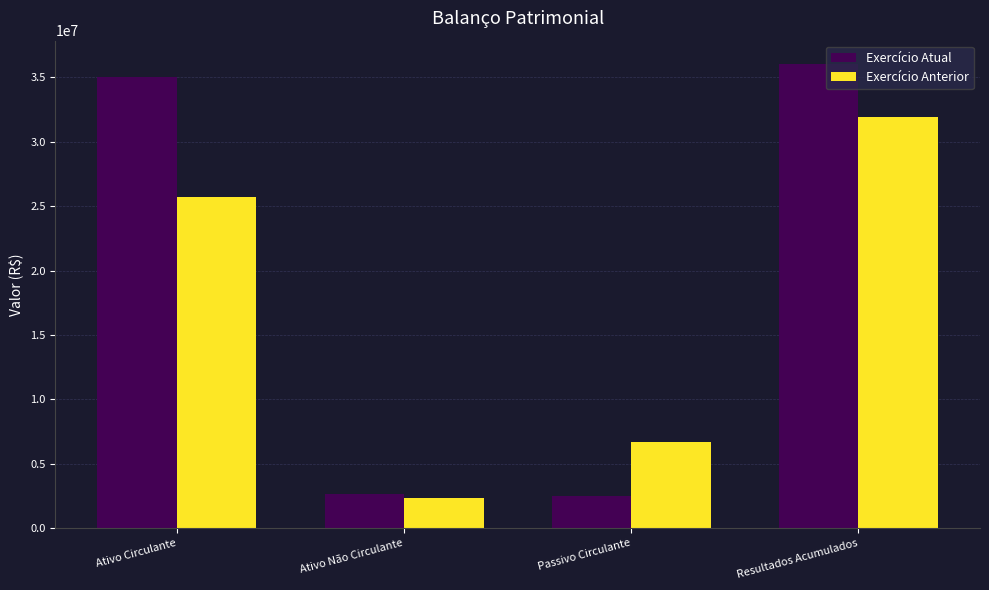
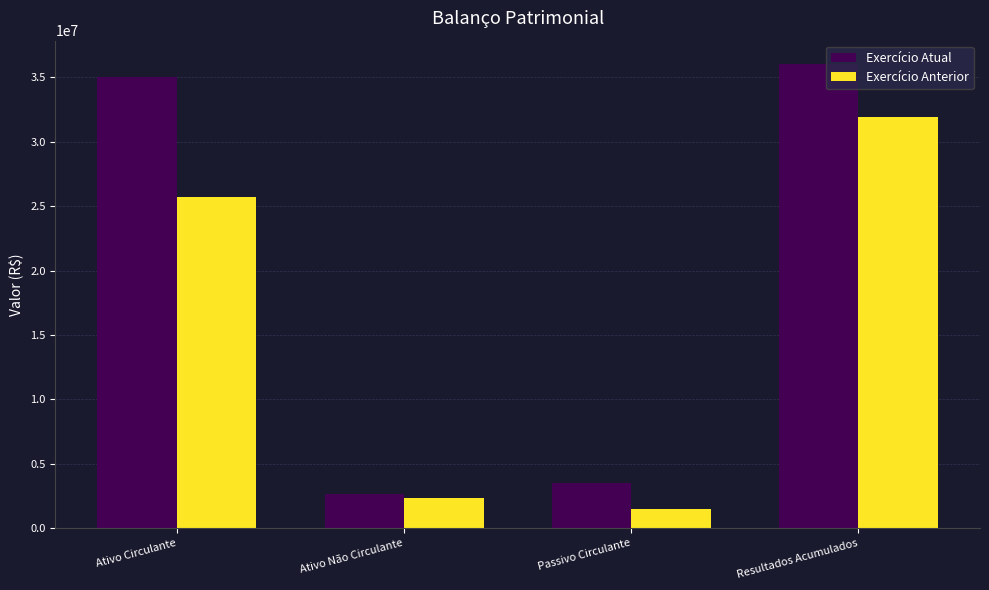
Exercício Atual, Passivo Circulante: 2500000 -> 3500000
Exercício Anterior, Passivo Circulante: 6700000 -> 1500000
